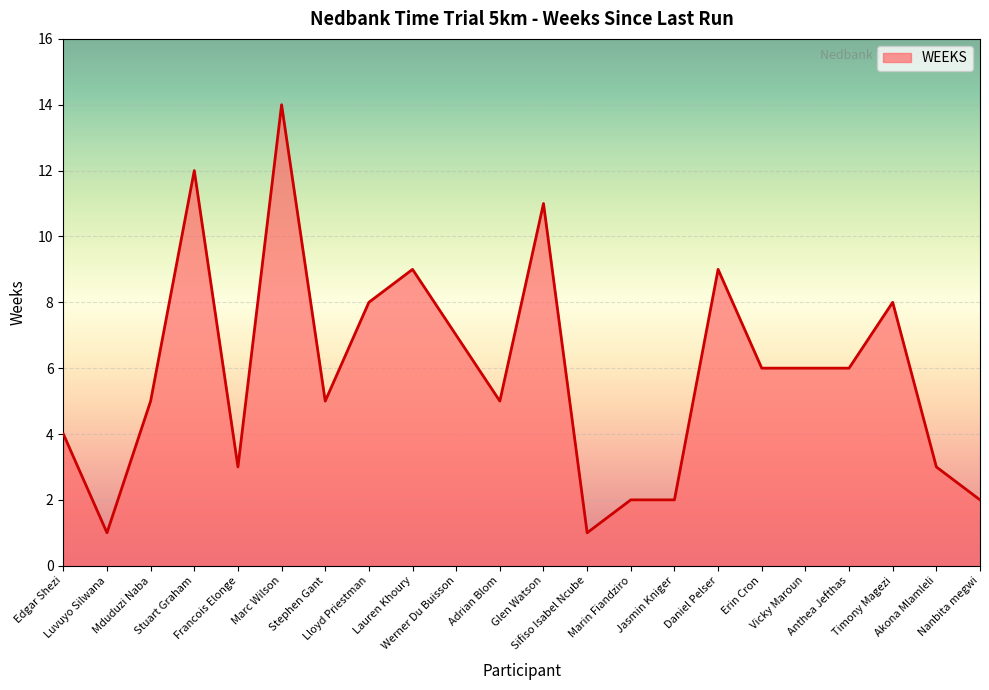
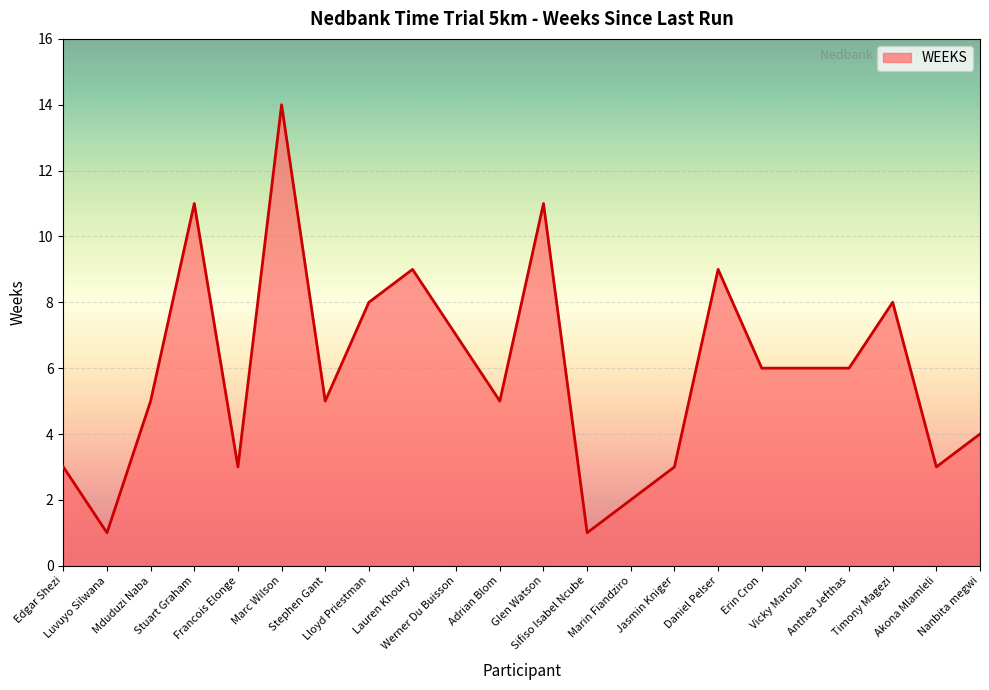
Edgar Shezi: 4 -> 3
Stuart Graham: 12 -> 11
Jasmin Kniger: 2 -> 3
Nanbita megwi: 2 -> 4
